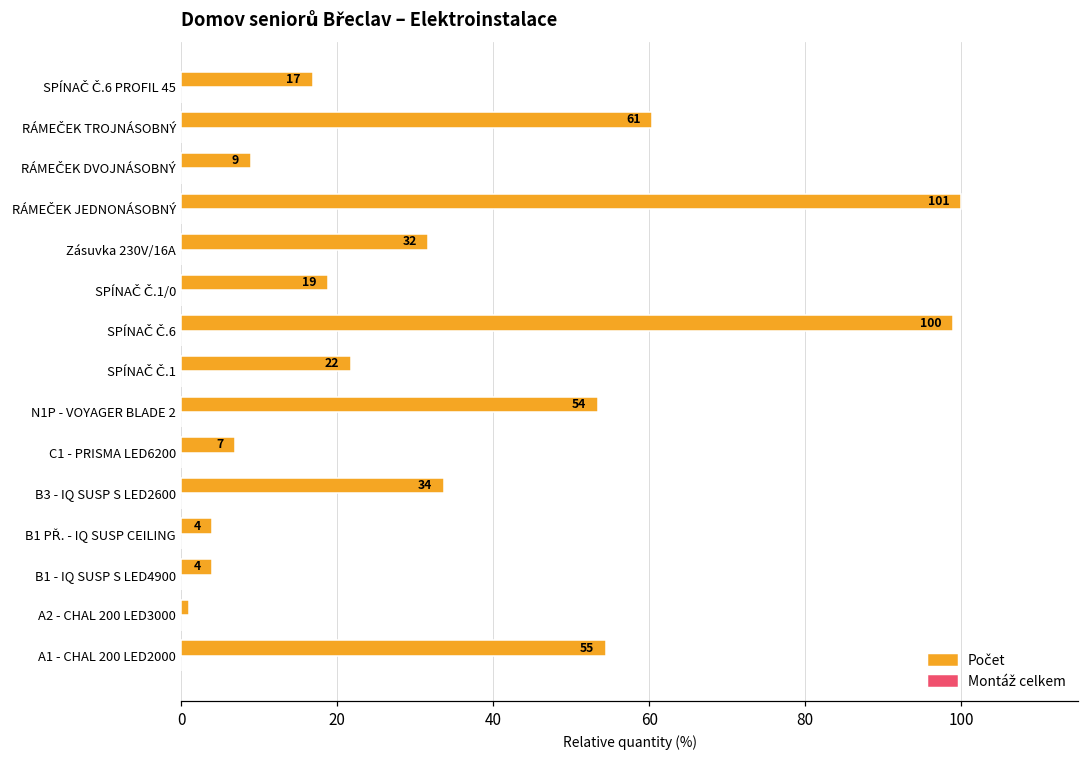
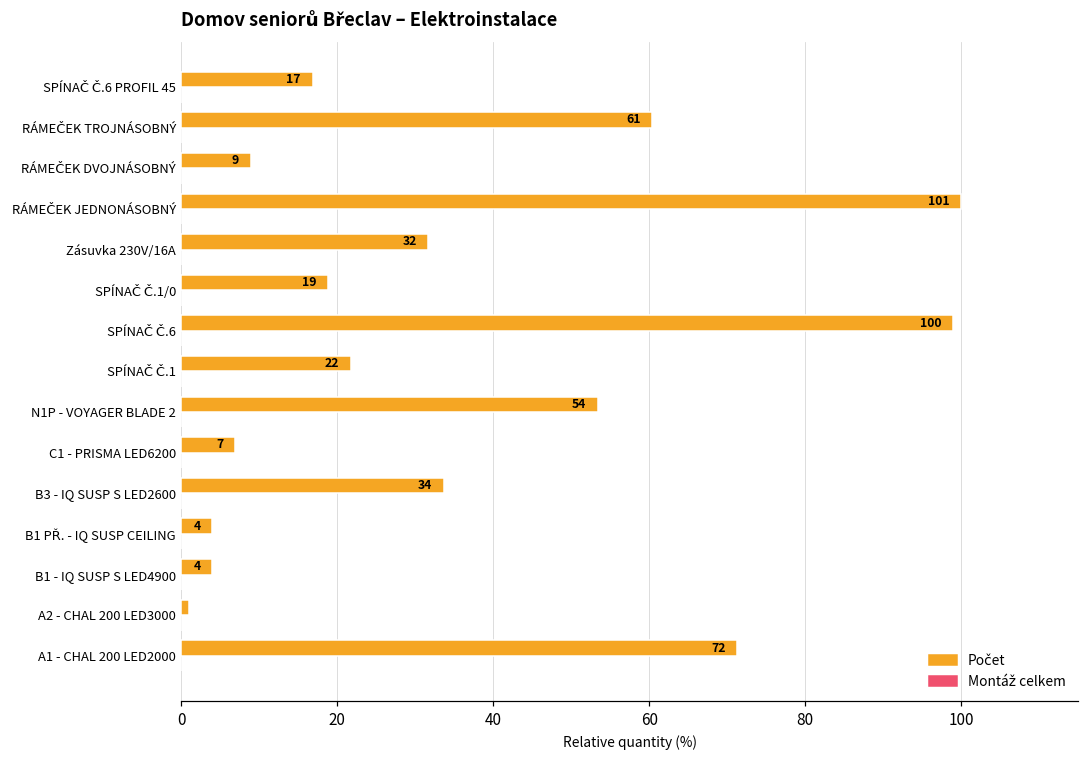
Počet, A1 - CHAL 200 LED2000: 55 -> 72
